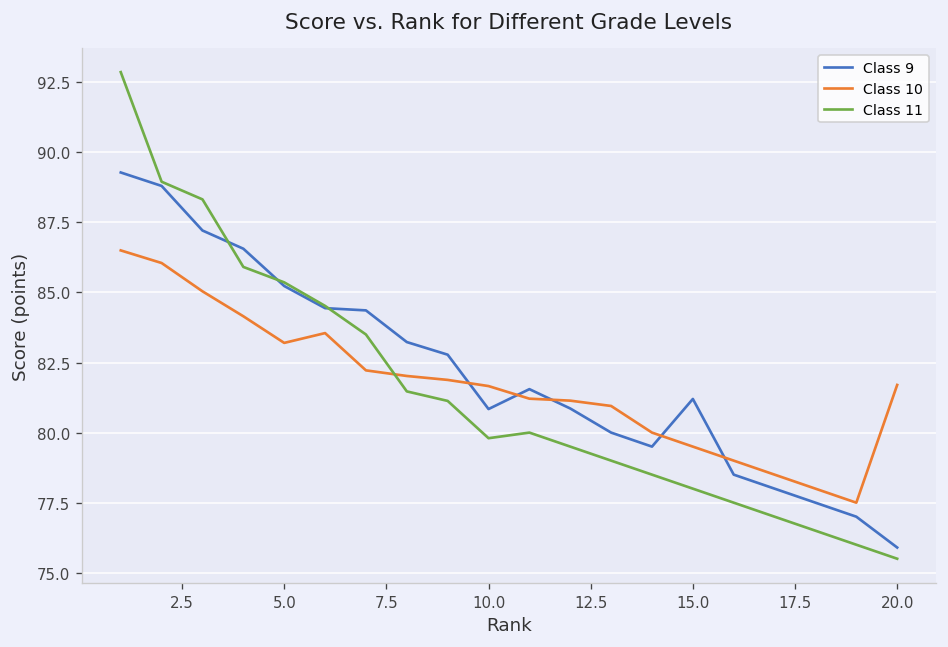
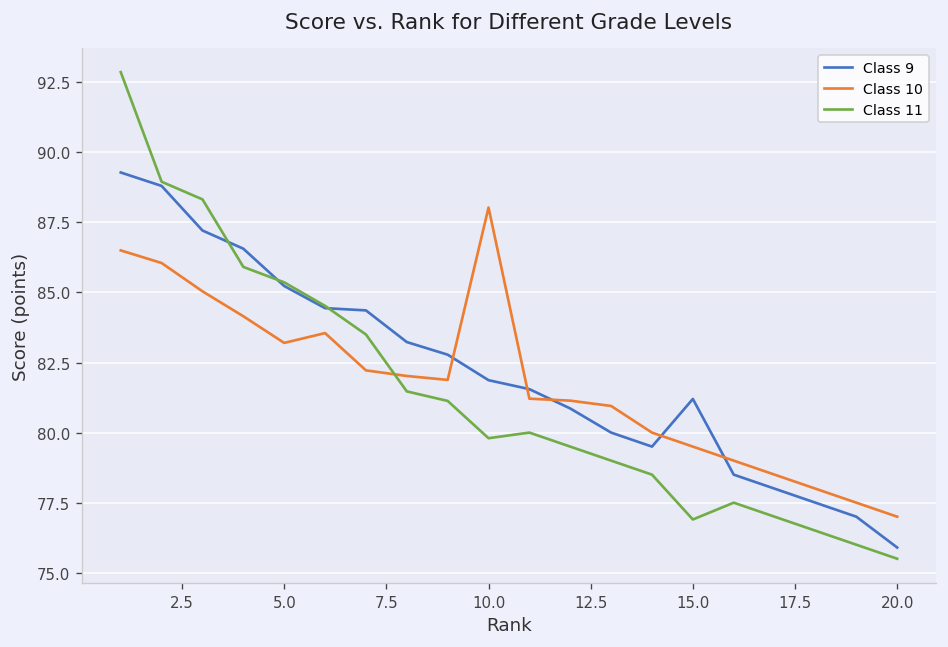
Class 9, 10.0: 80.8 -> 81.9
Class 10, 10.0: 81.7 -> 88.0
Class 11, 15.0: 78.0 -> 76.9
Class 10, 20.0: 81.7 -> 77.0
